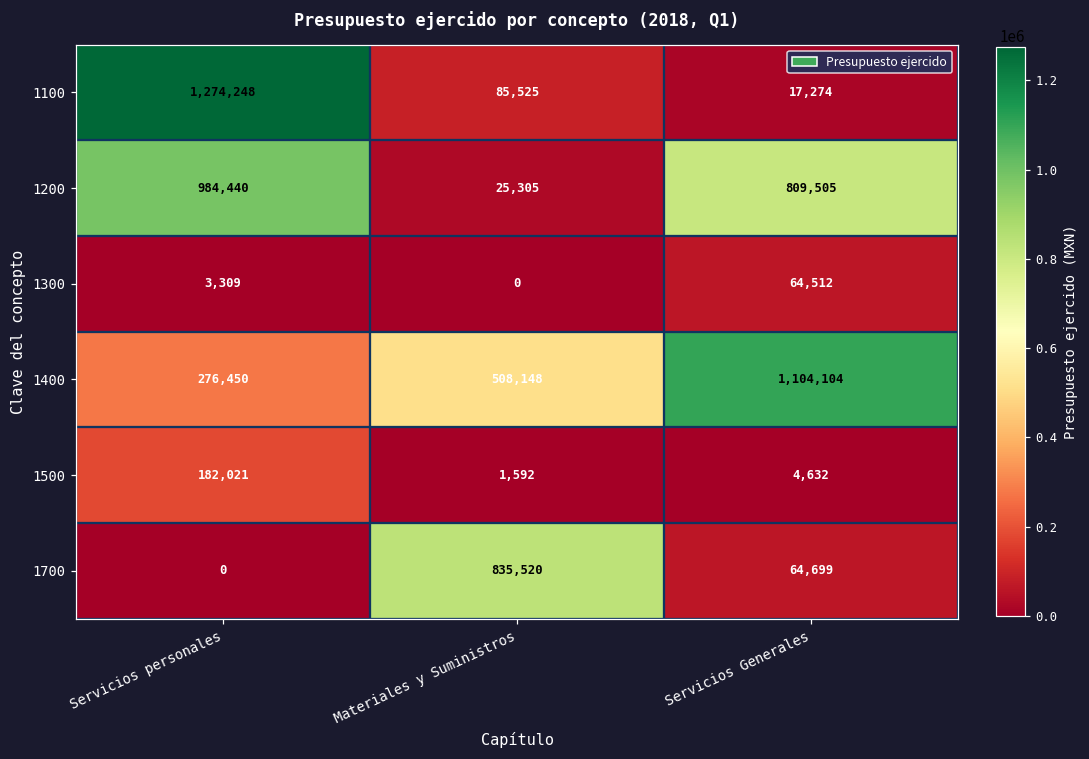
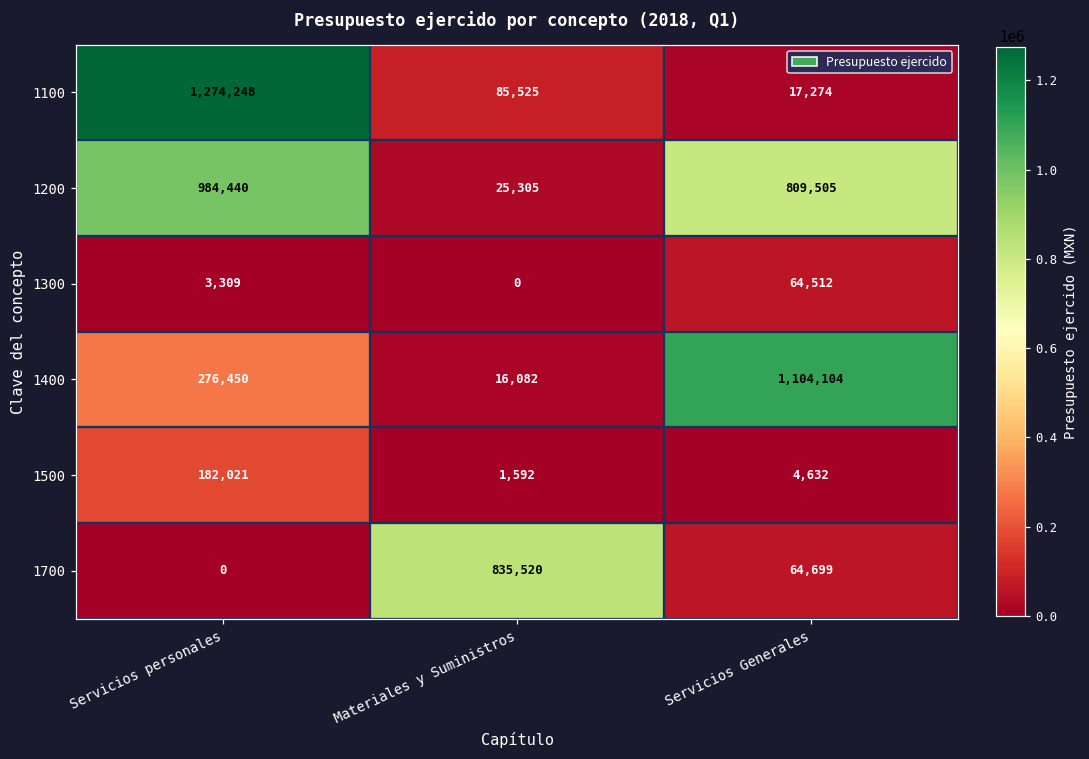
1400, Materiales y Suministros: 508,148 -> 16,082
